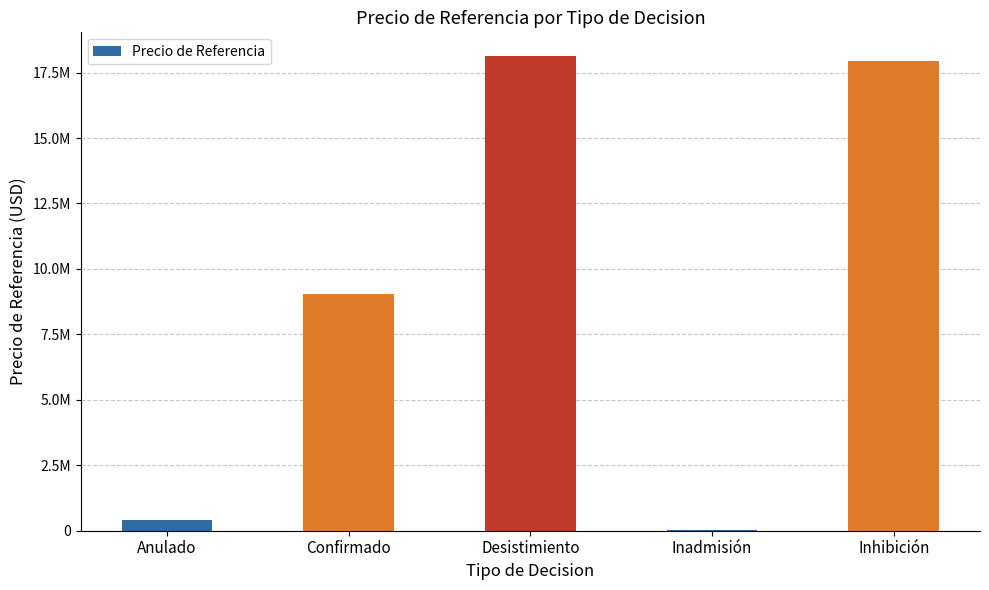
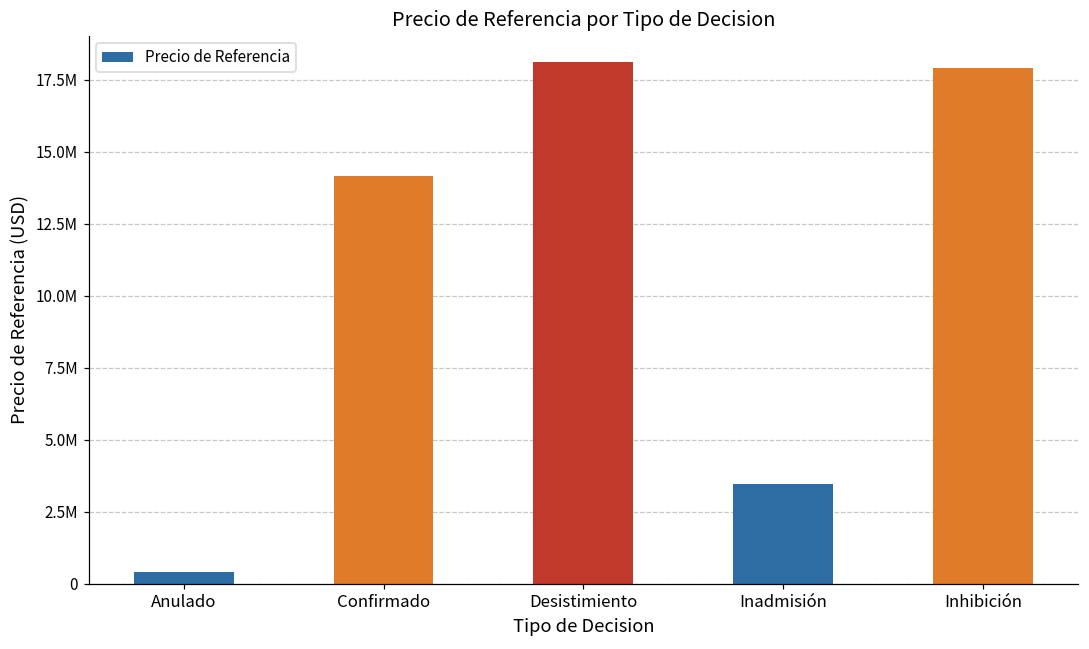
Confirmado: 9000000 -> 14200000
Inadmisión: 0 -> 3500000
